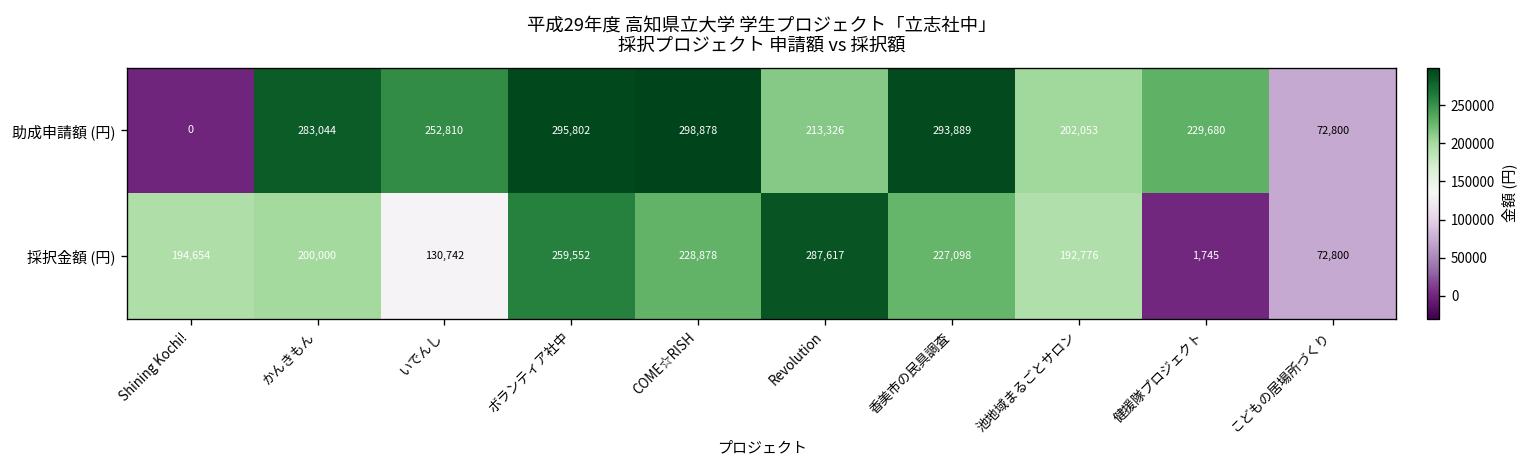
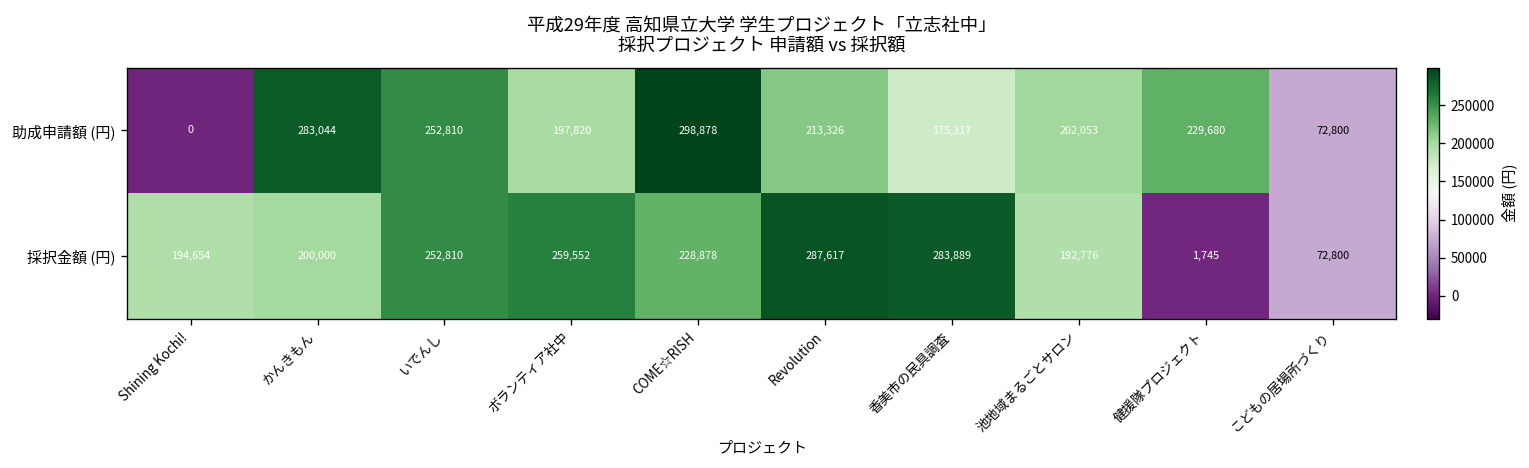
助成申請額 (円), ボランティア社中: 295,802 -> 197,820
助成申請額 (円), 香美市の民具調査: 293,889 -> 175,317
採択金額 (円), いでんし: 130,742 -> 252,810
採択金額 (円), 香美市の民具調査: 227,098 -> 283,889
